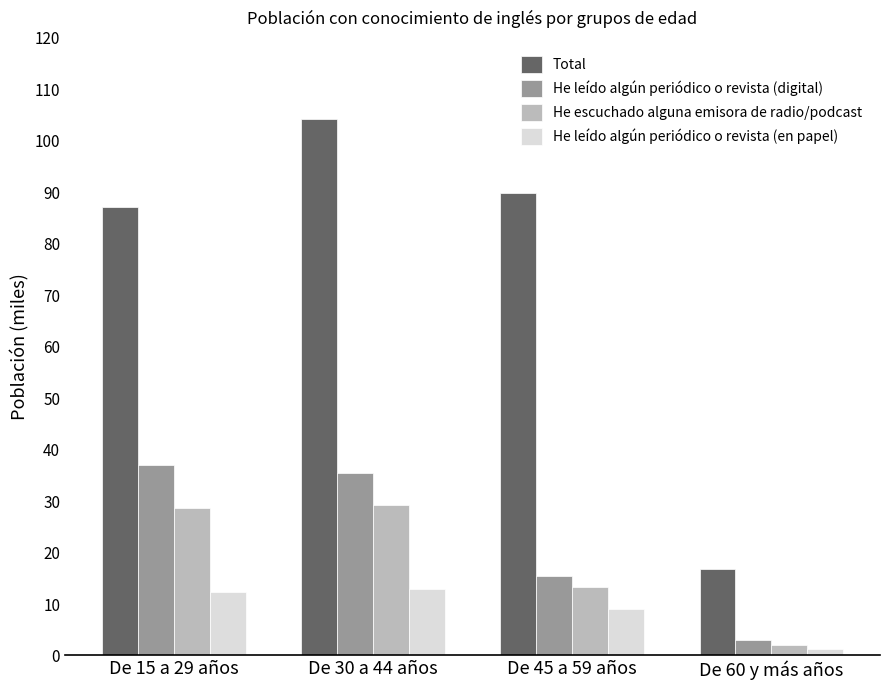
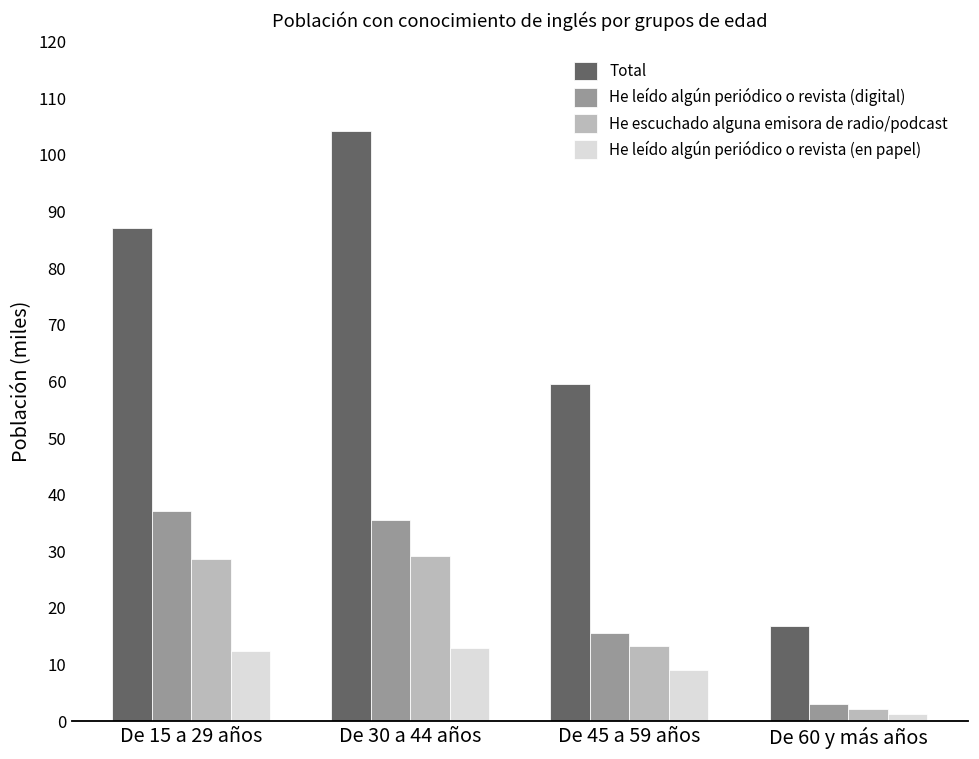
Total, De 45 a 59 años: 90 -> 60
